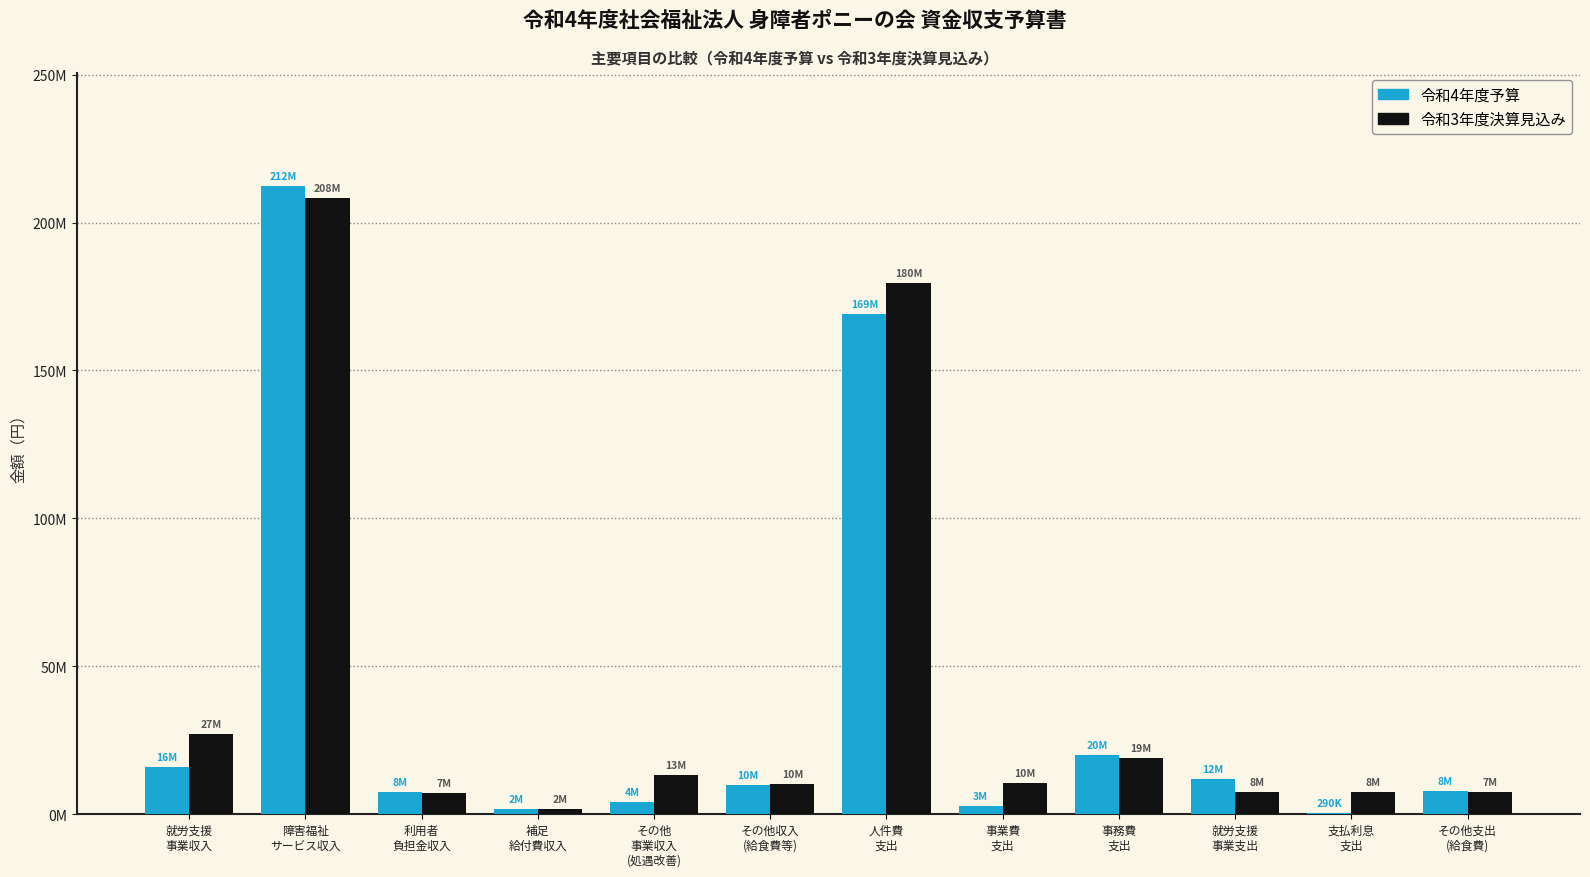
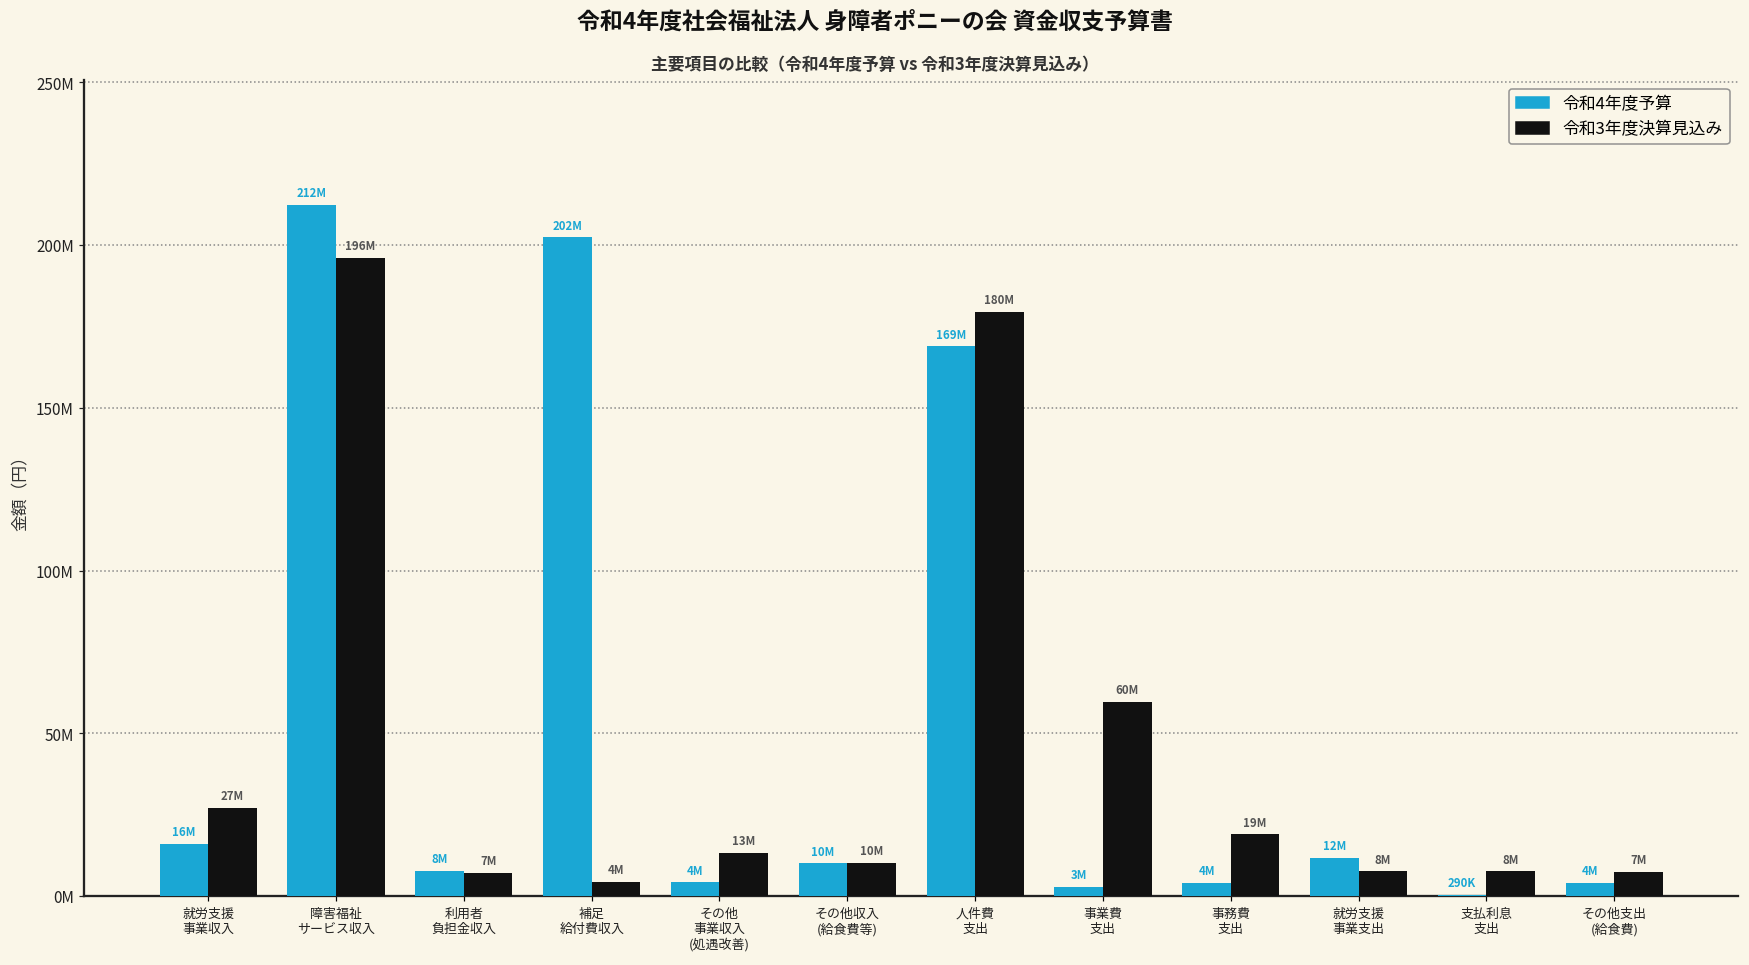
令和3年度決算見込み, 障害福祉 サービス収入: 208M -> 196M
令和4年度予算, 補足 給付費収入: 2M -> 202M
令和3年度決算見込み, 補足 給付費収入: 2M -> 4M
令和3年度決算見込み, 事業費 支出: 10M -> 60M
令和4年度予算, 事務費 支出: 20M -> 4M
令和4年度予算, その他支出 (給食費): 8M -> 4M
